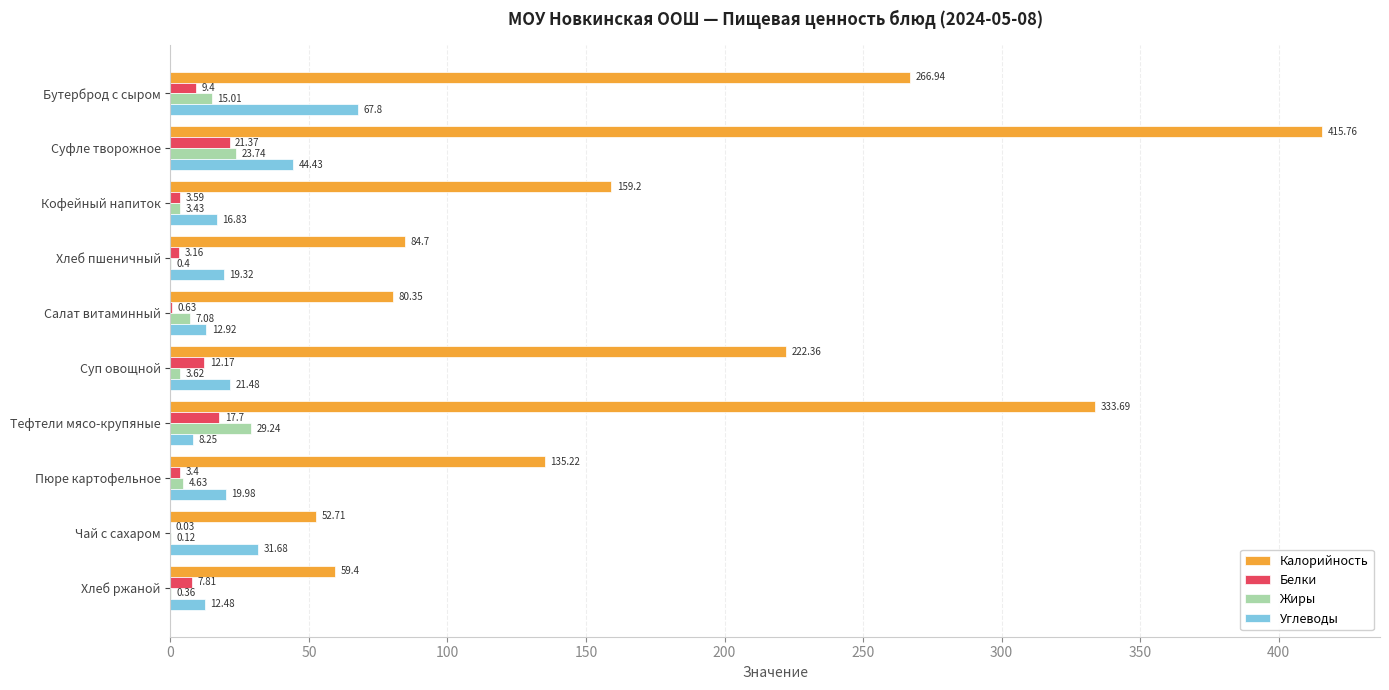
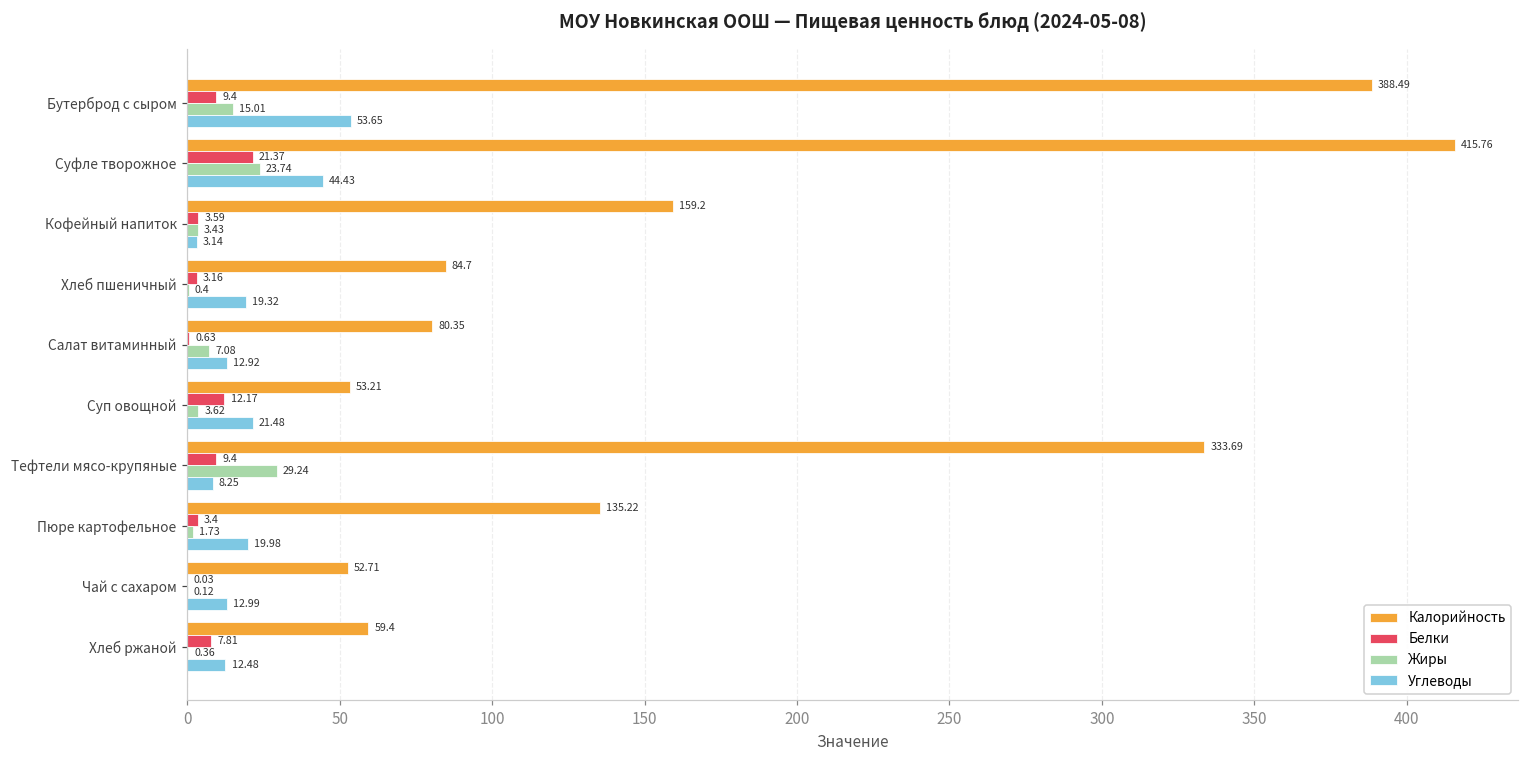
Калорийность, Бутерброд с сыром: 266.94 -> 388.49
Углеводы, Бутерброд с сыром: 67.8 -> 53.65
Углеводы, Кофейный напиток: 16.83 -> 3.14
Калорийность, Суп овощной: 222.36 -> 53.21
Белки, Тефтели мясо-крупяные: 17.7 -> 9.4
Жиры, Пюре картофельное: 4.63 -> 1.73
Углеводы, Чай с сахаром: 31.68 -> 12.99
